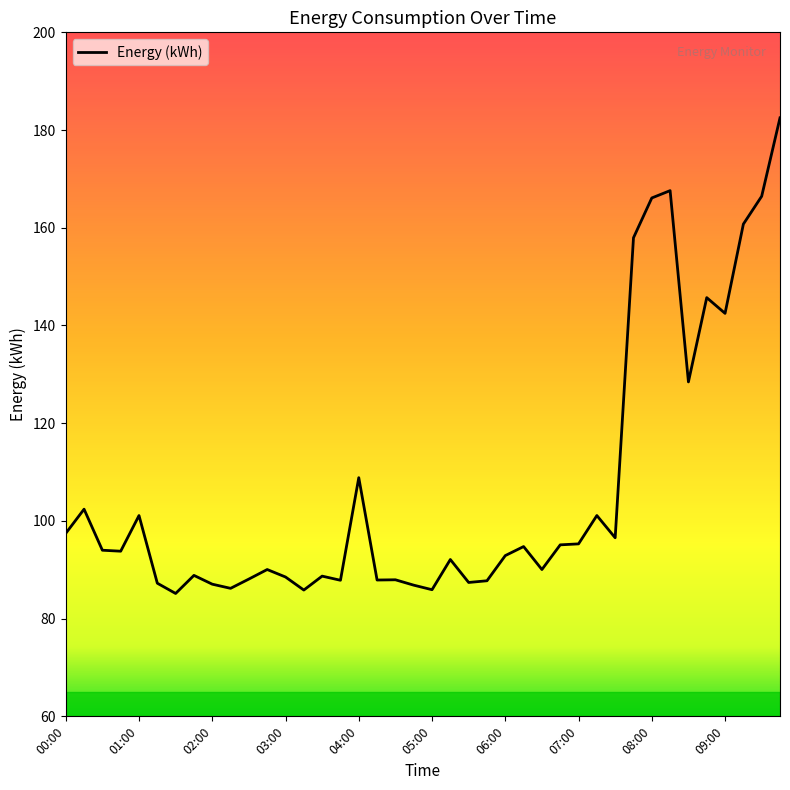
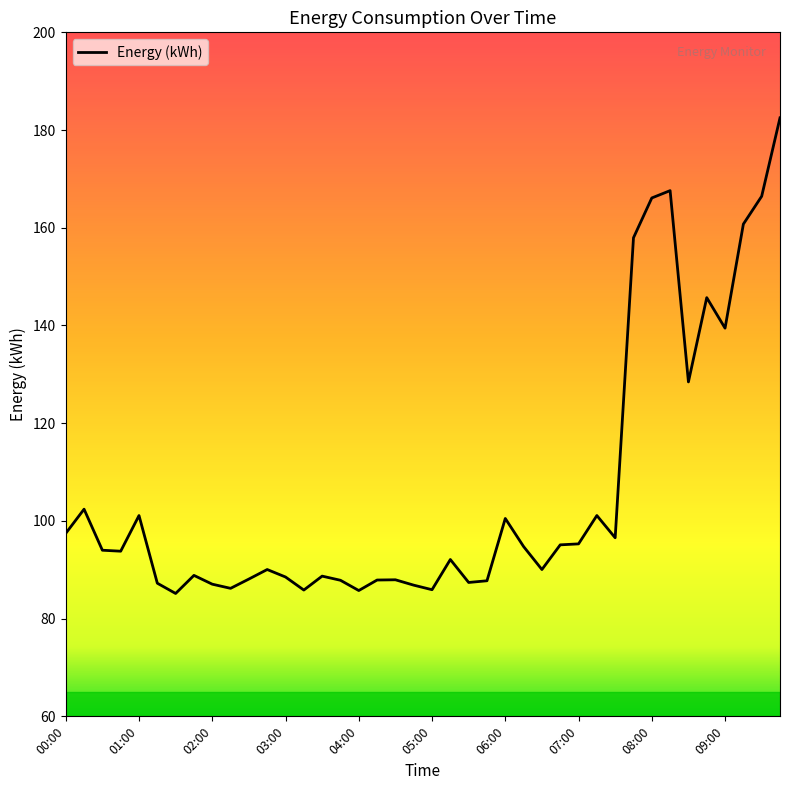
04:00: 109 -> 86
06:00: 93 -> 101
09:00: 142 -> 139
